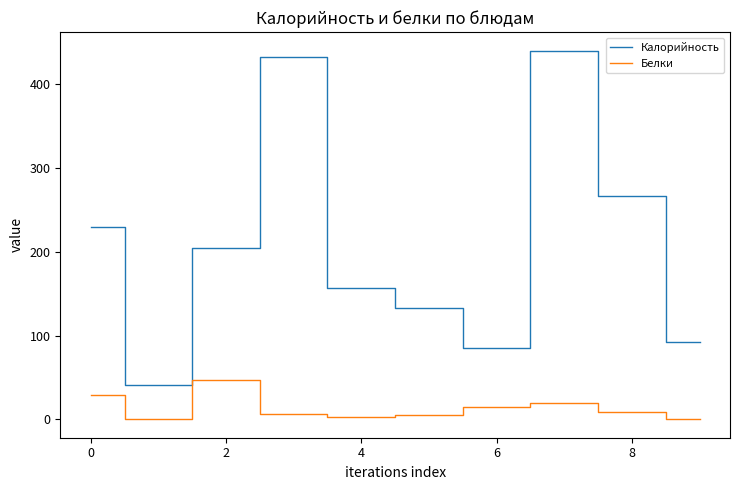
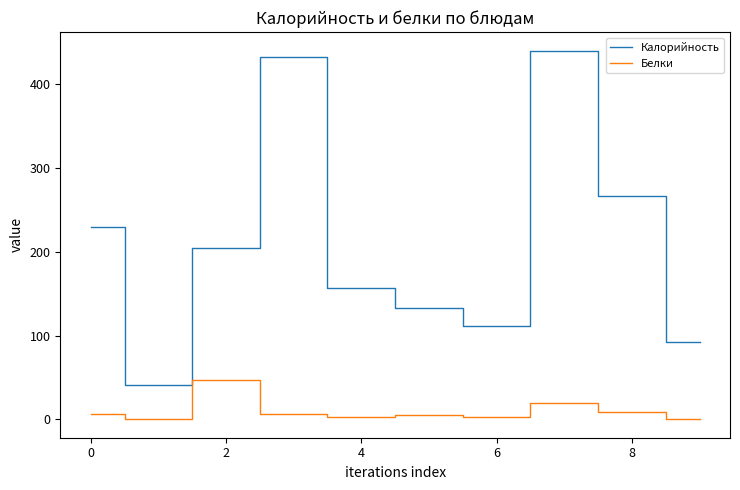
Белки, 0: 30 -> 10
Калорийность, 6: 90 -> 110
Белки, 6: 20 -> 0
